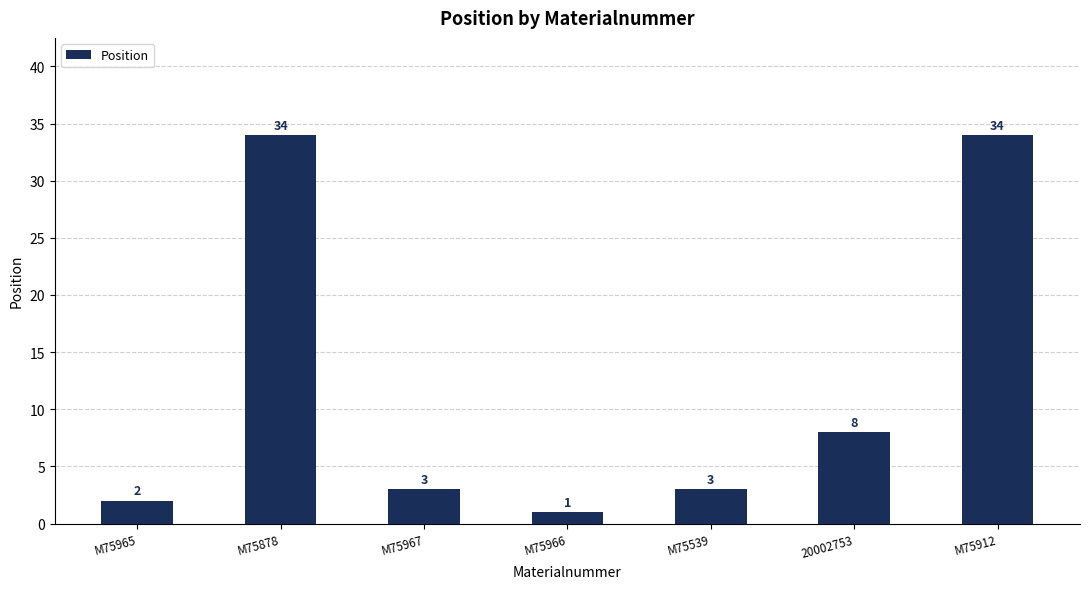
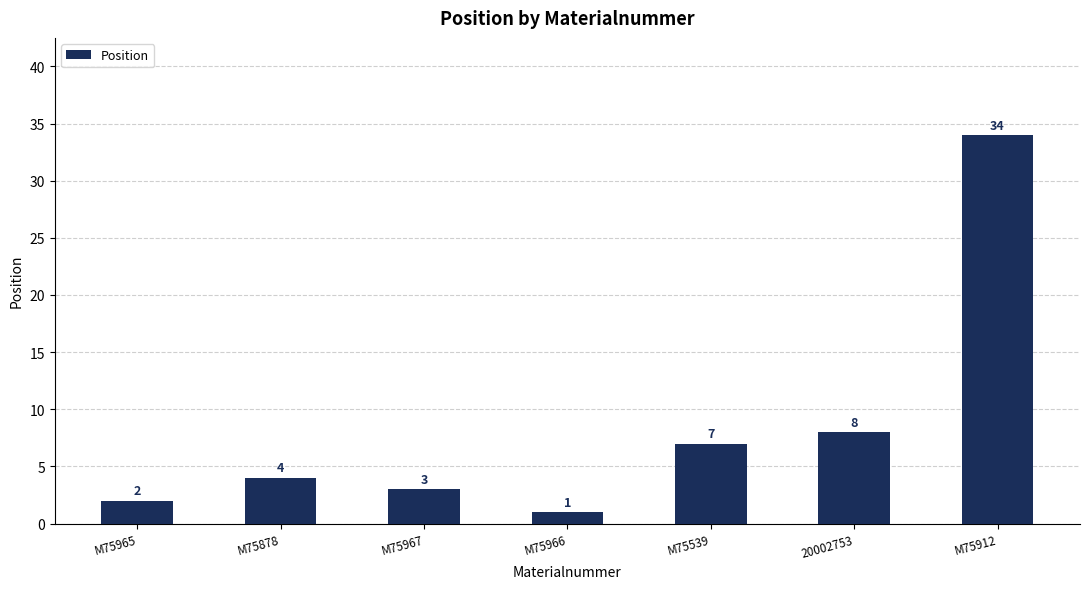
M75878: 34 -> 4
M75539: 3 -> 7
